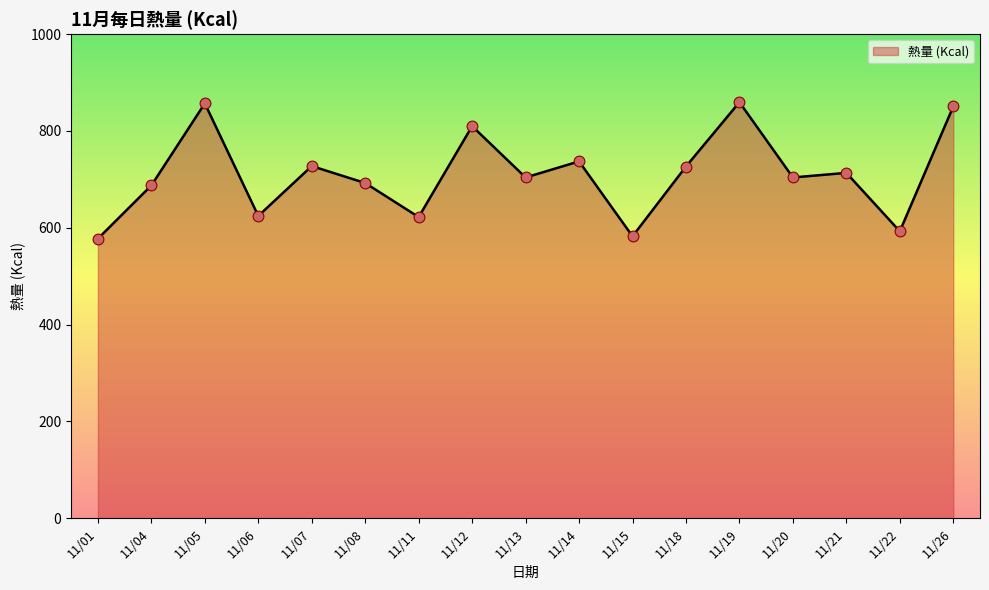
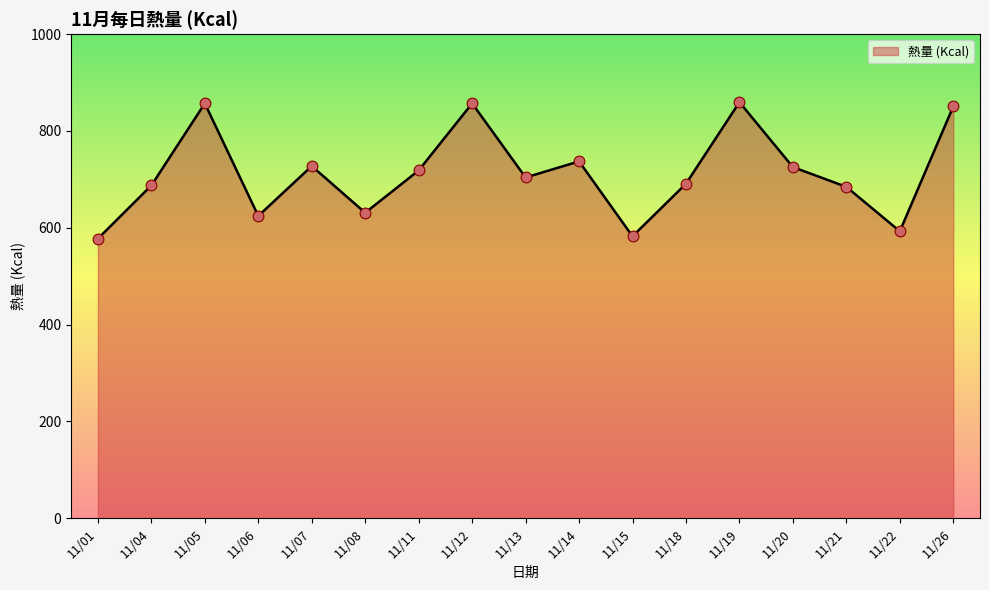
11/08: 690 -> 630
11/11: 620 -> 720
11/12: 810 -> 860
11/18: 730 -> 690
11/20: 700 -> 730
11/21: 710 -> 680
